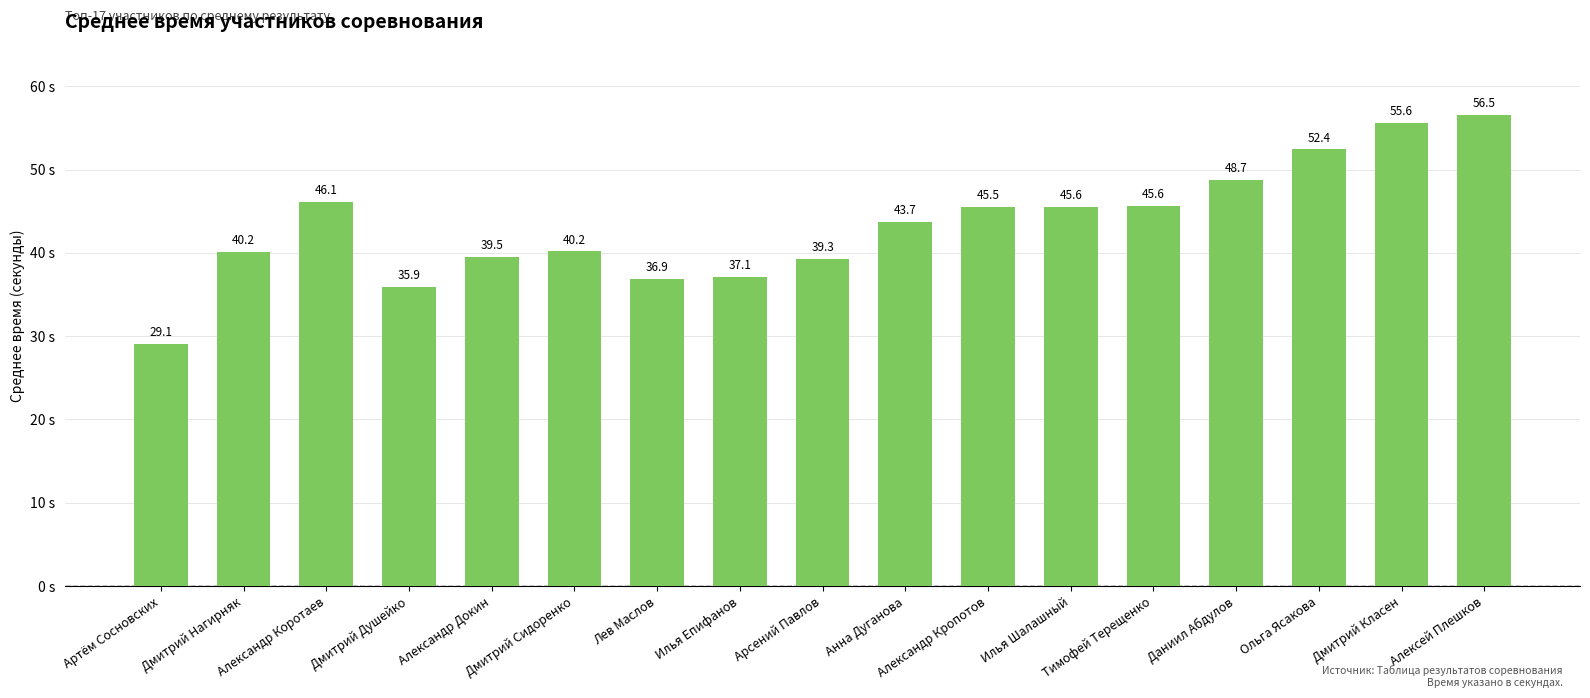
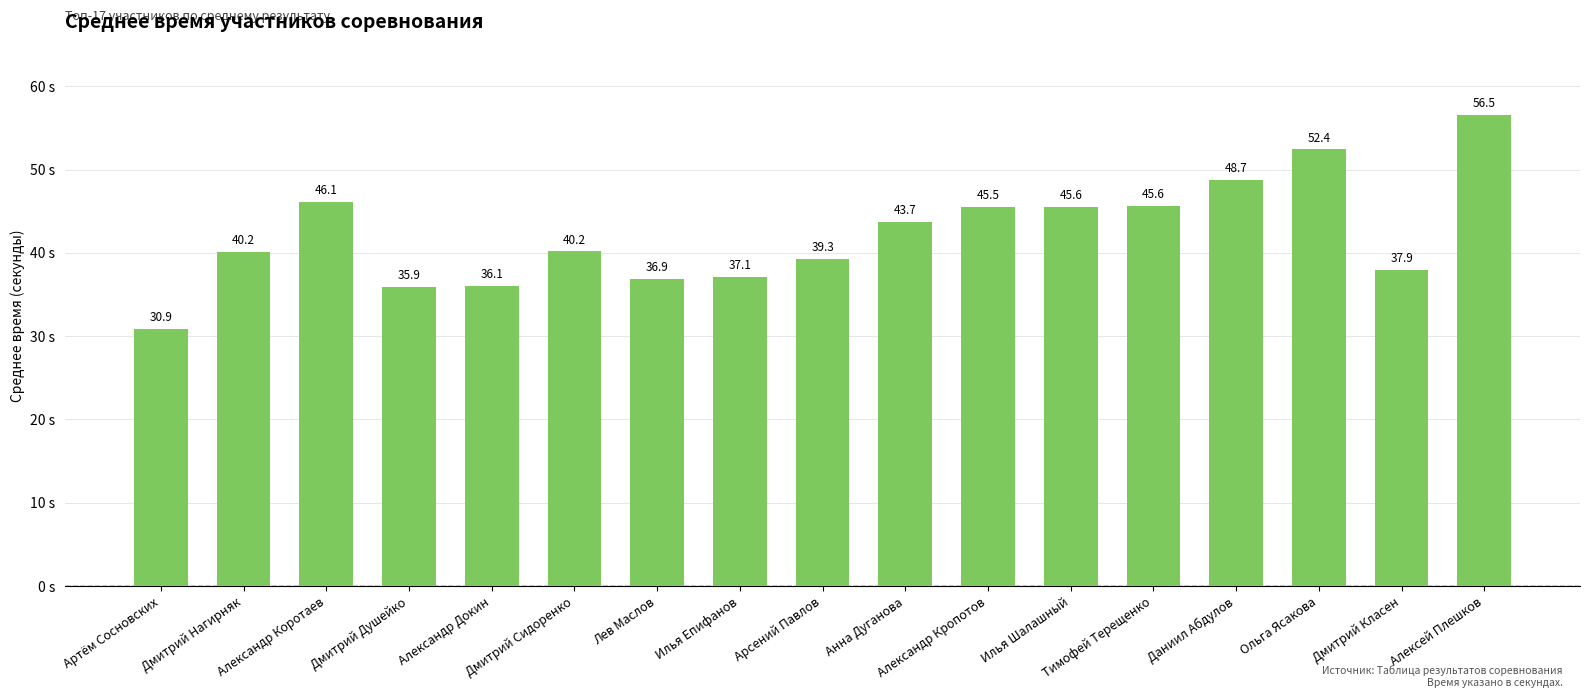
Артём Сосновских: 29.1 -> 30.9
Александр Докин: 39.5 -> 36.1
Дмитрий Класен: 55.6 -> 37.9
